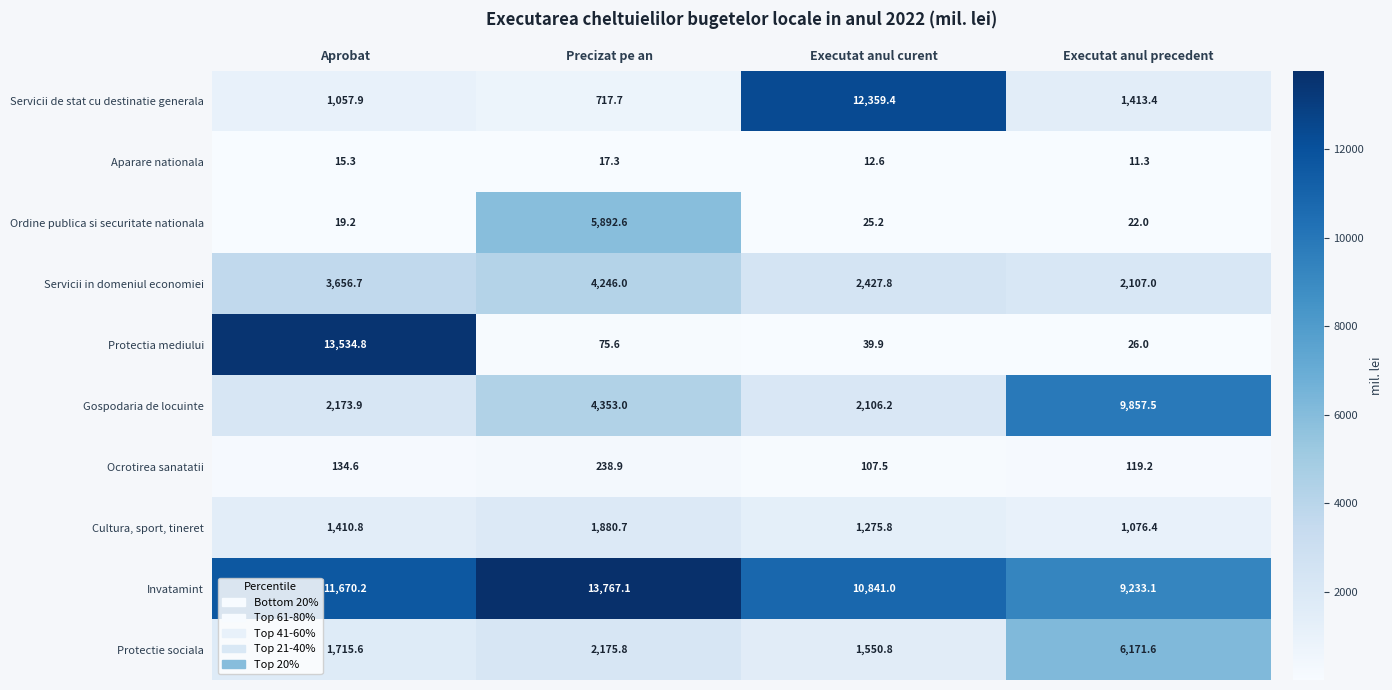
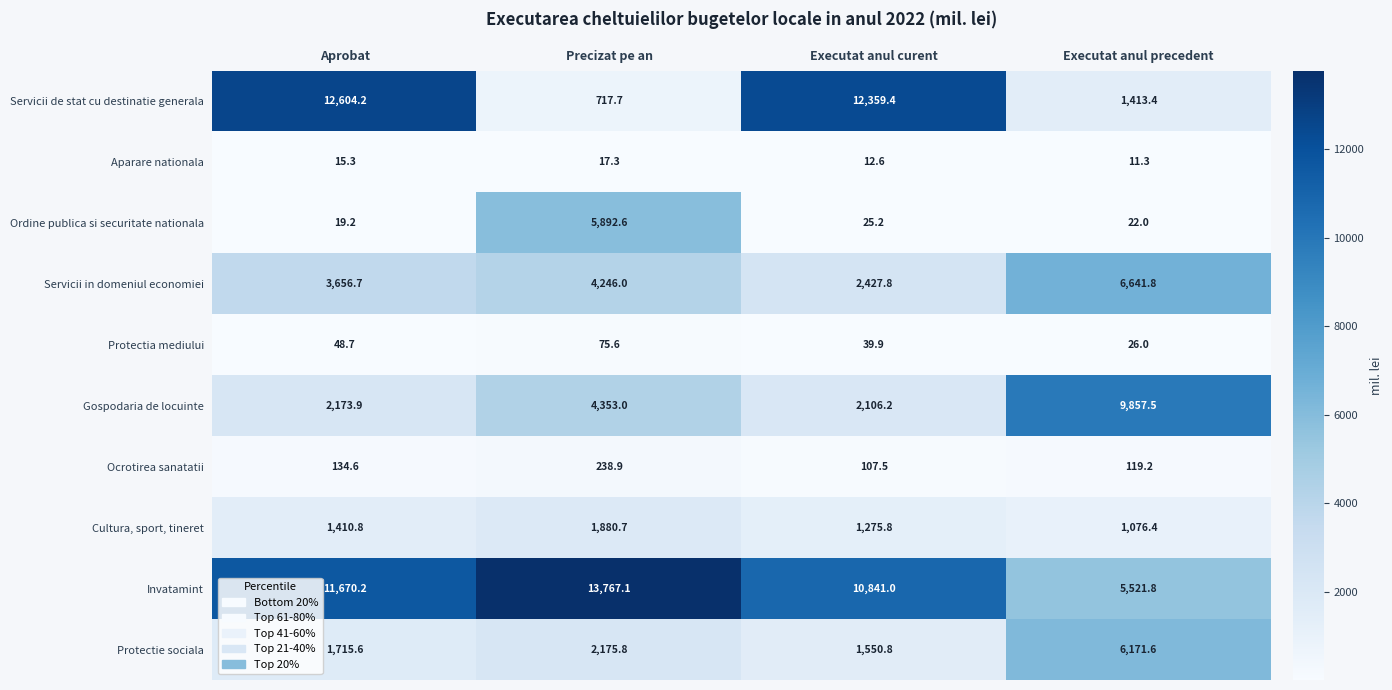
Servicii de stat cu destinatie generala, Aprobat: 1,057.9 -> 12,604.2
Servicii in domeniul economiei, Executat anul precedent: 2,107.0 -> 6,641.8
Protectia mediului, Aprobat: 13,534.8 -> 48.7
Invatamint, Executat anul precedent: 9,233.1 -> 5,521.8
